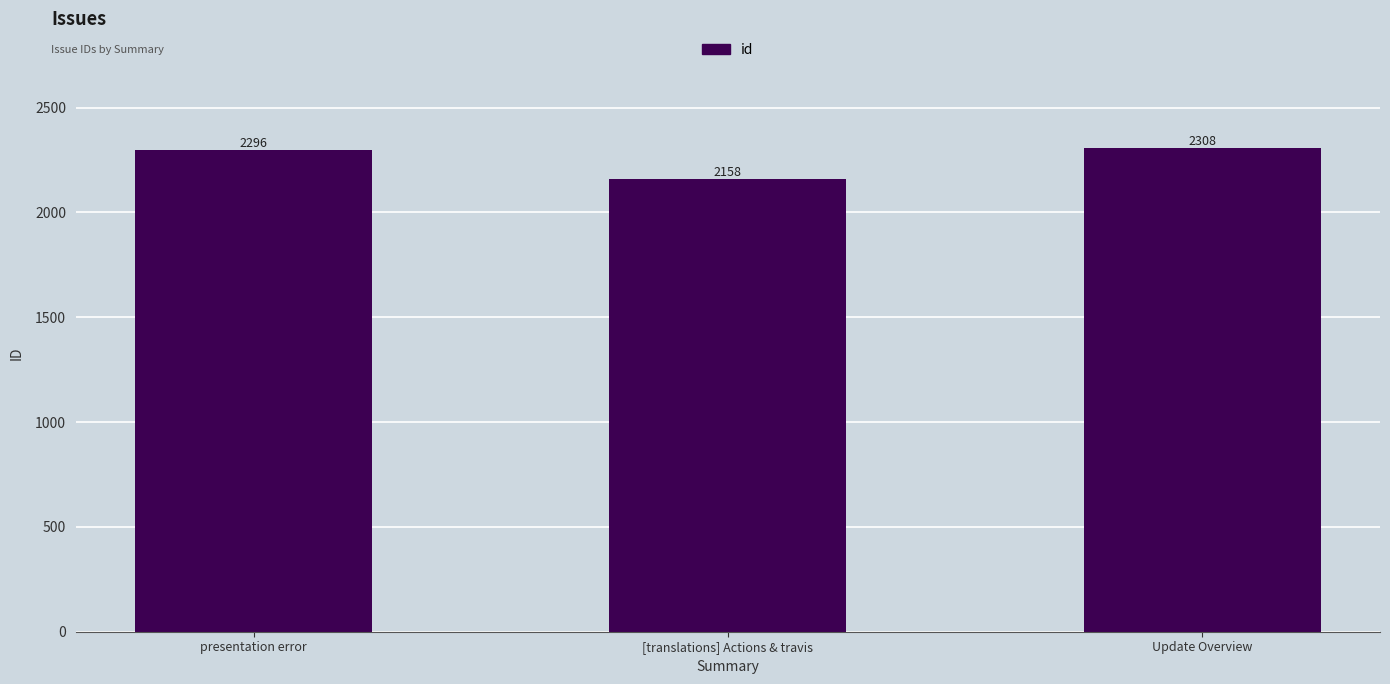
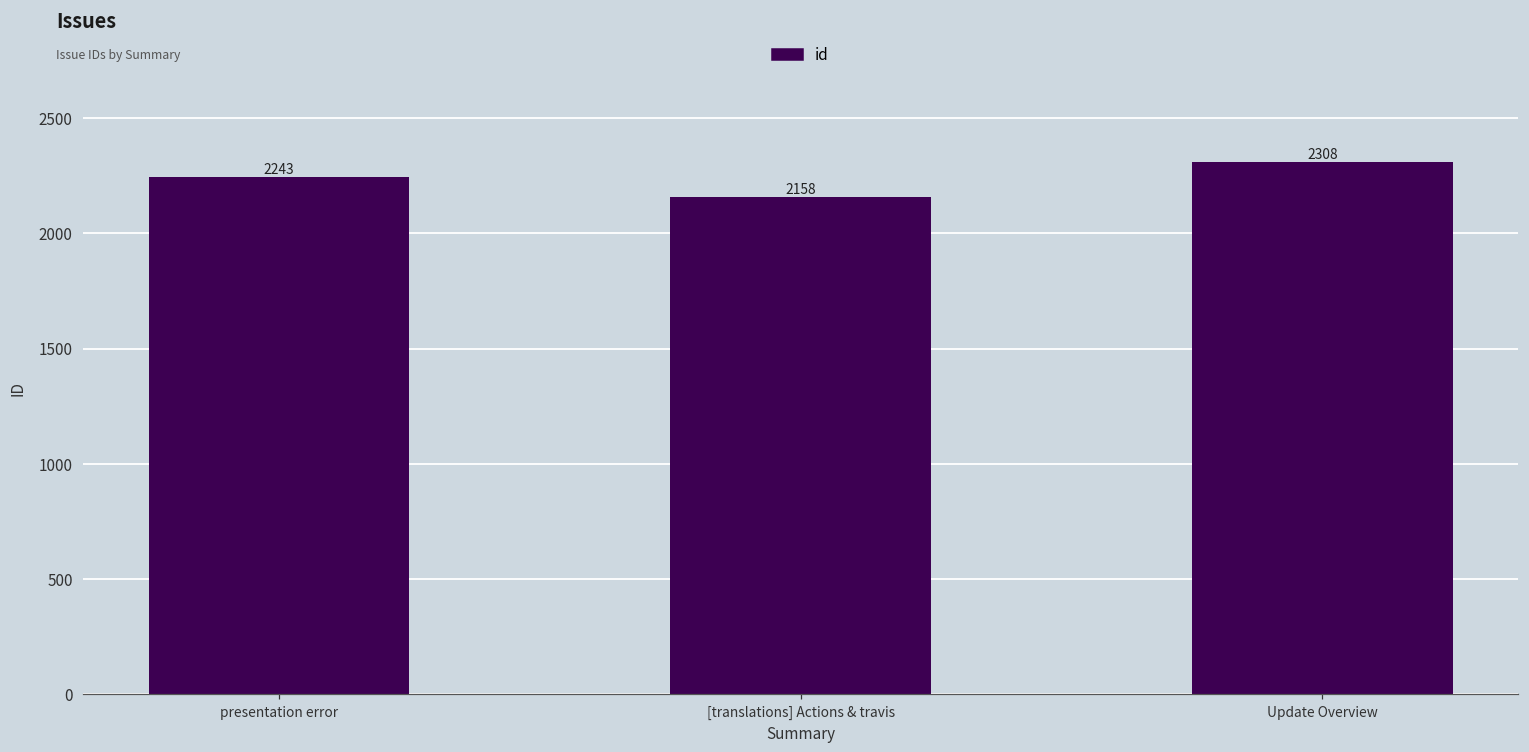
presentation error: 2296 -> 2243
